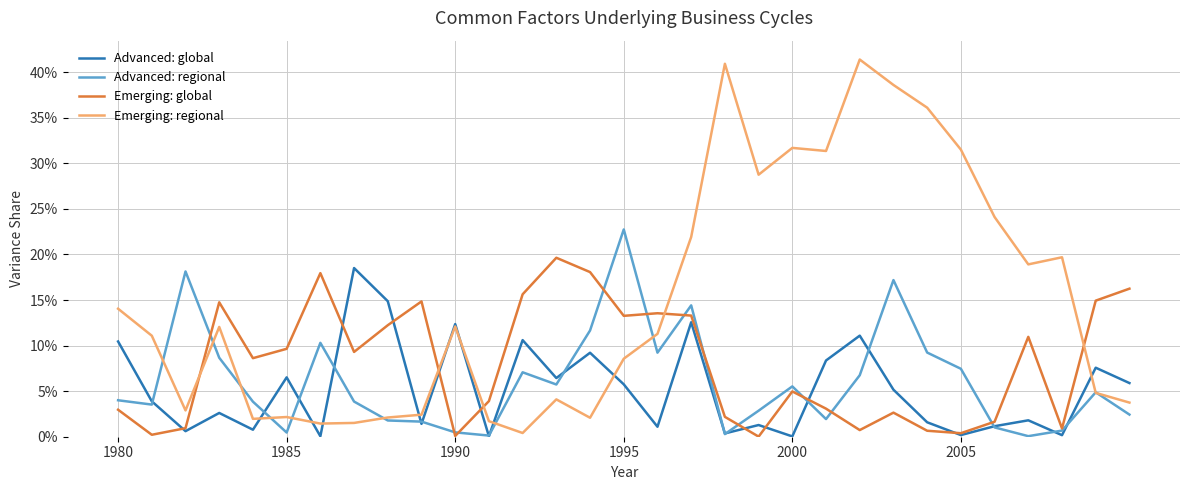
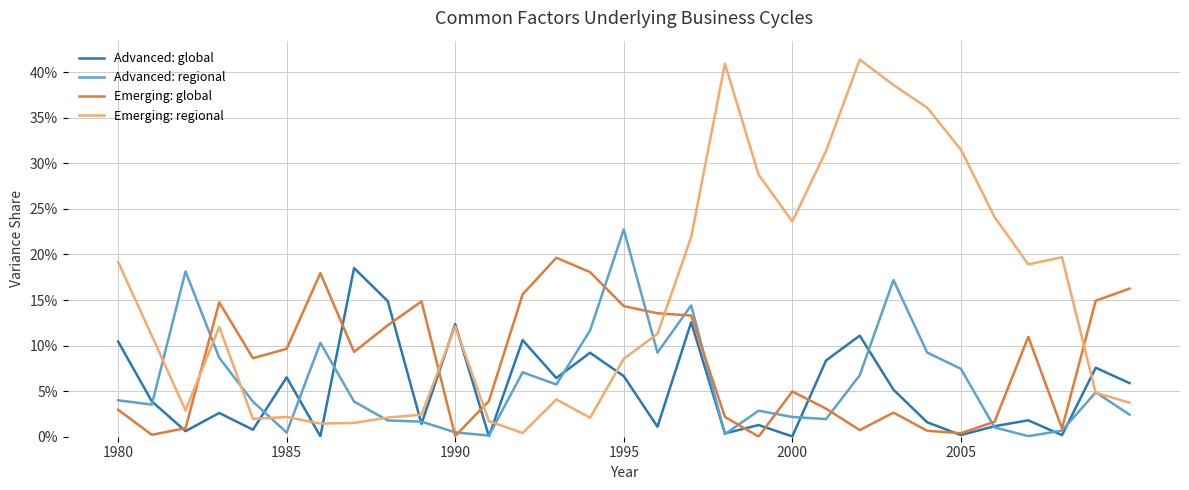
Emerging: regional, 1980: 14% -> 19%
Advanced: global, 1995: 6% -> 7%
Emerging: global, 1995: 13% -> 14%
Advanced: regional, 2000: 6% -> 2%
Emerging: regional, 2000: 32% -> 24%
